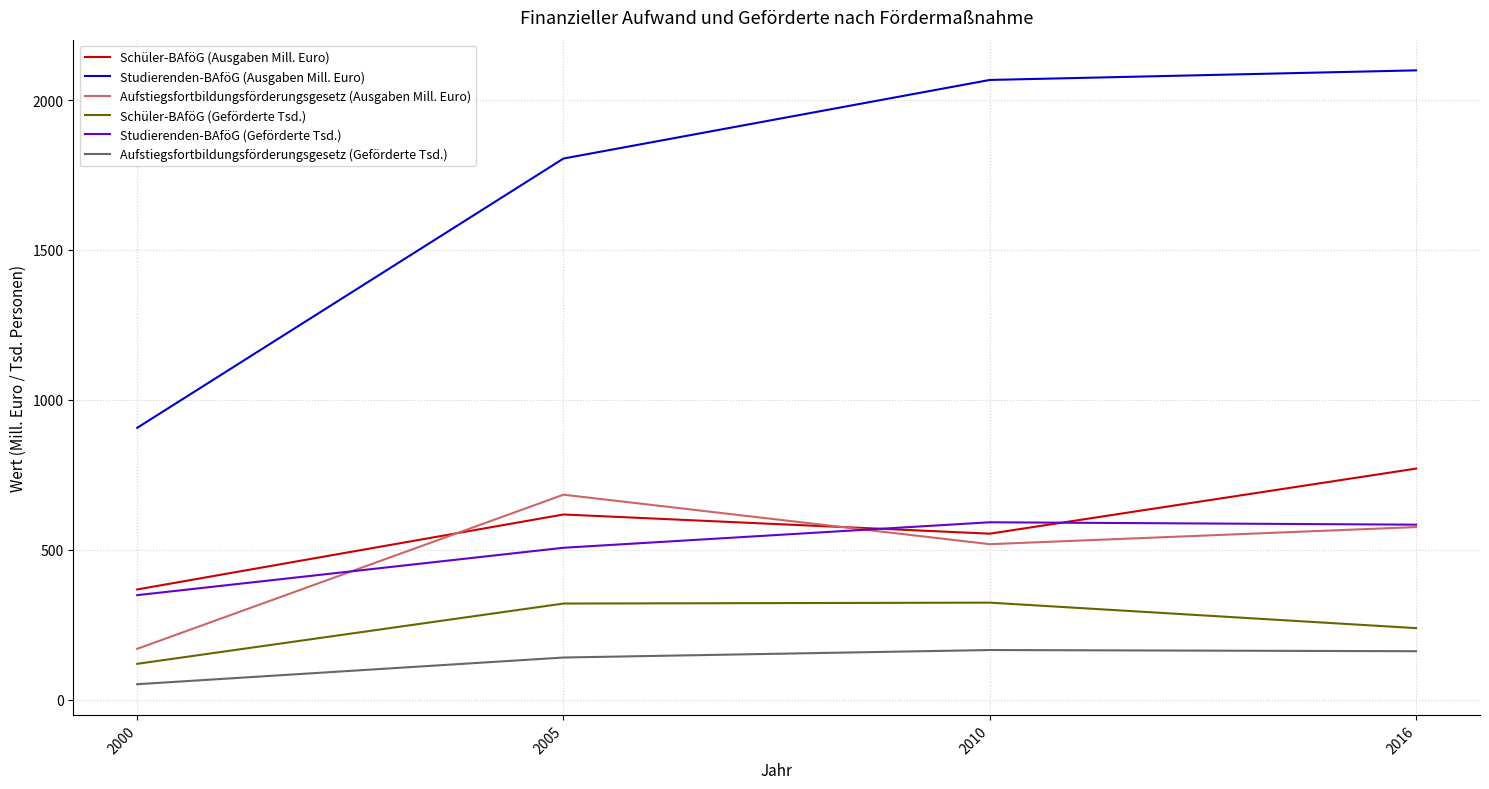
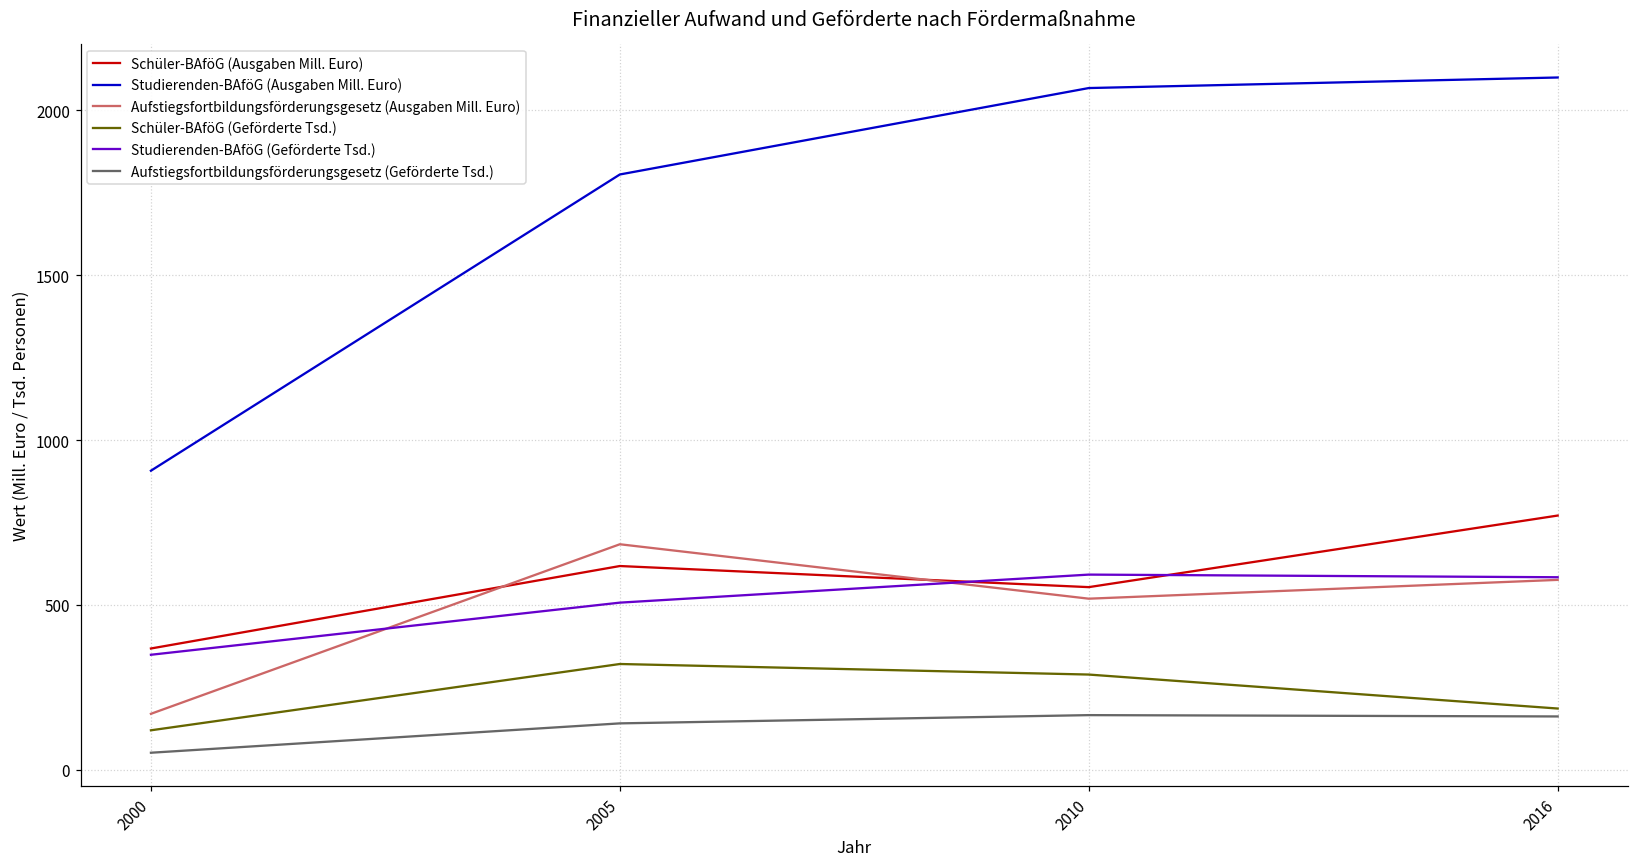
Schüler-BAföG (Geförderte Tsd.), 2010: 320 -> 290
Schüler-BAföG (Geförderte Tsd.), 2016: 240 -> 190
